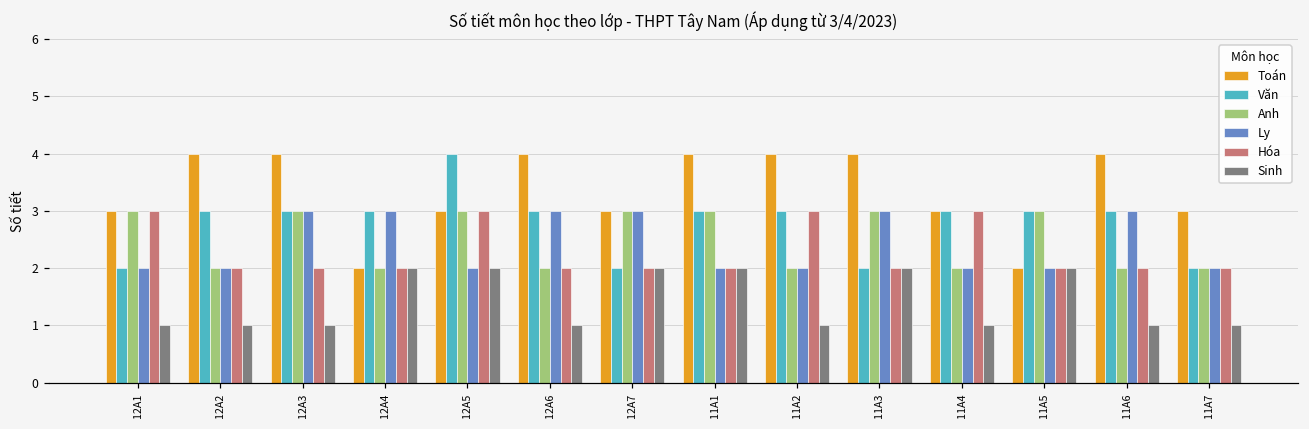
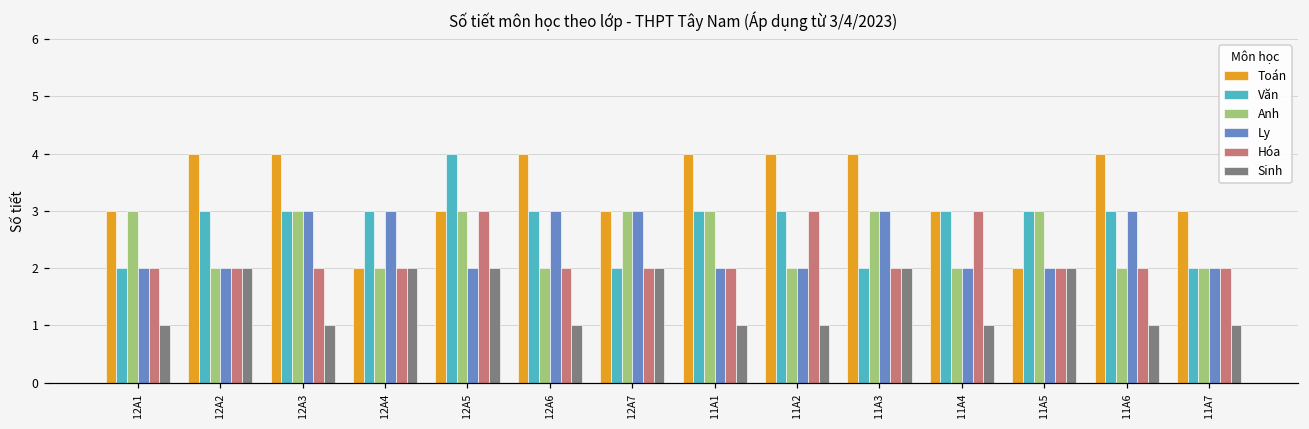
Hóa, 12A1: 3 -> 2
Sinh, 12A2: 1 -> 2
Sinh, 11A1: 2 -> 1
